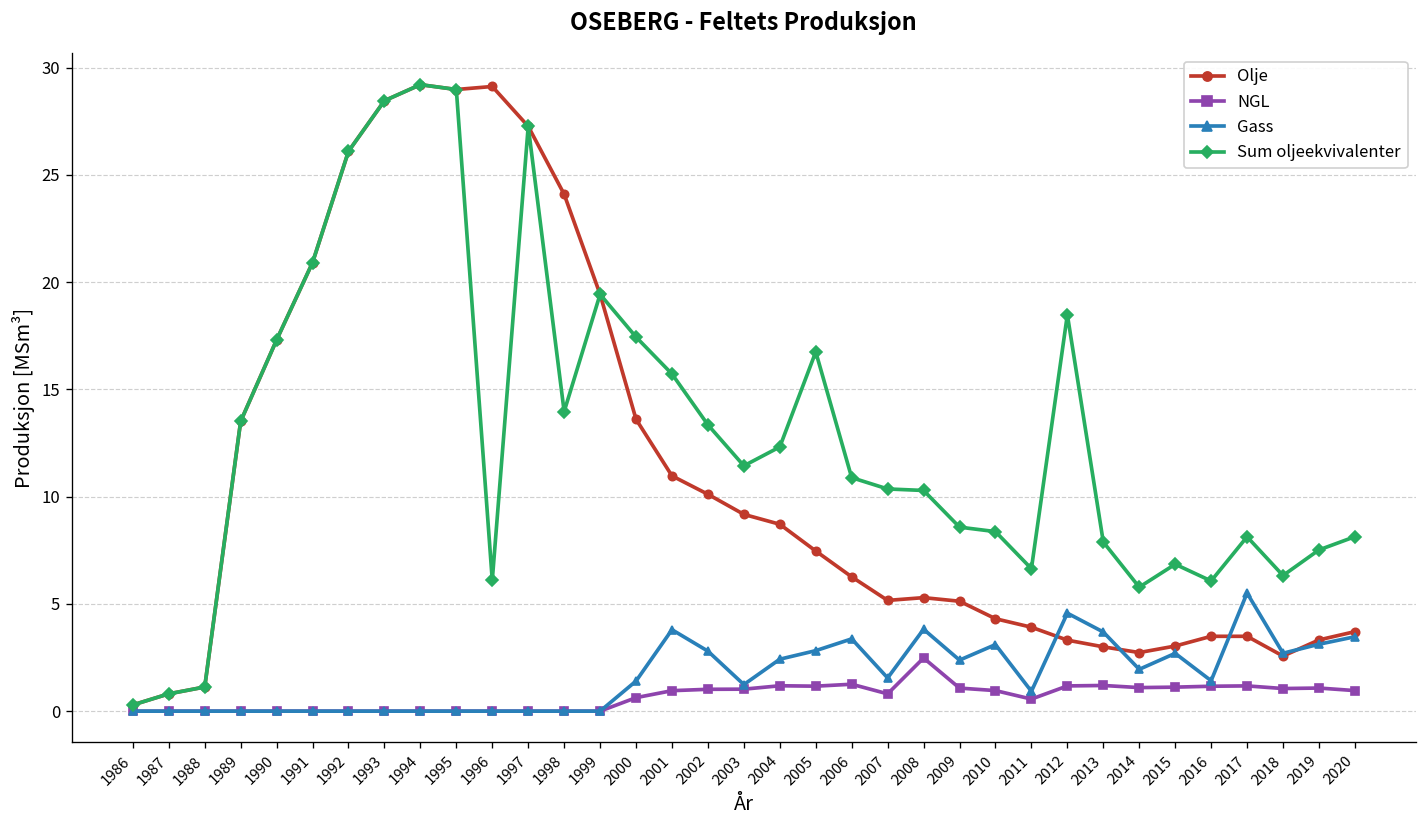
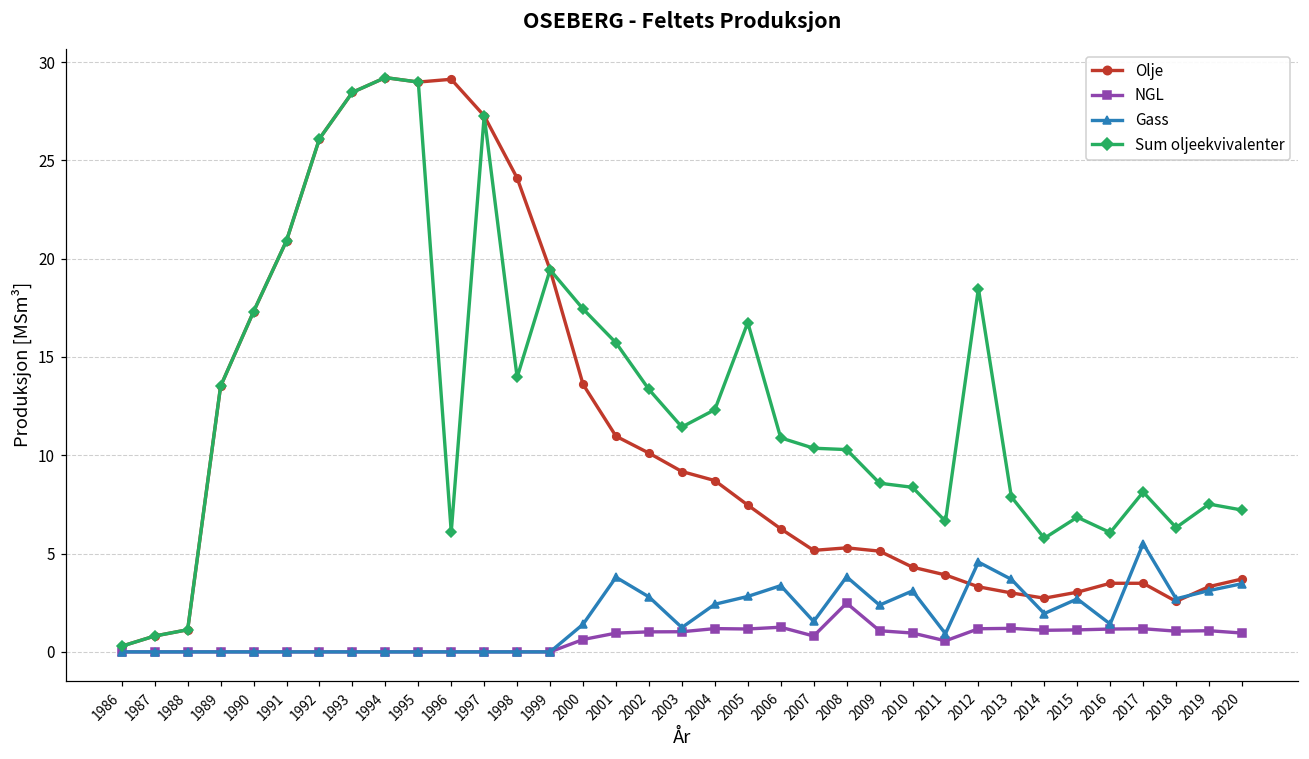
Sum oljeekvivalenter, 2020: 8.1 -> 7.2
